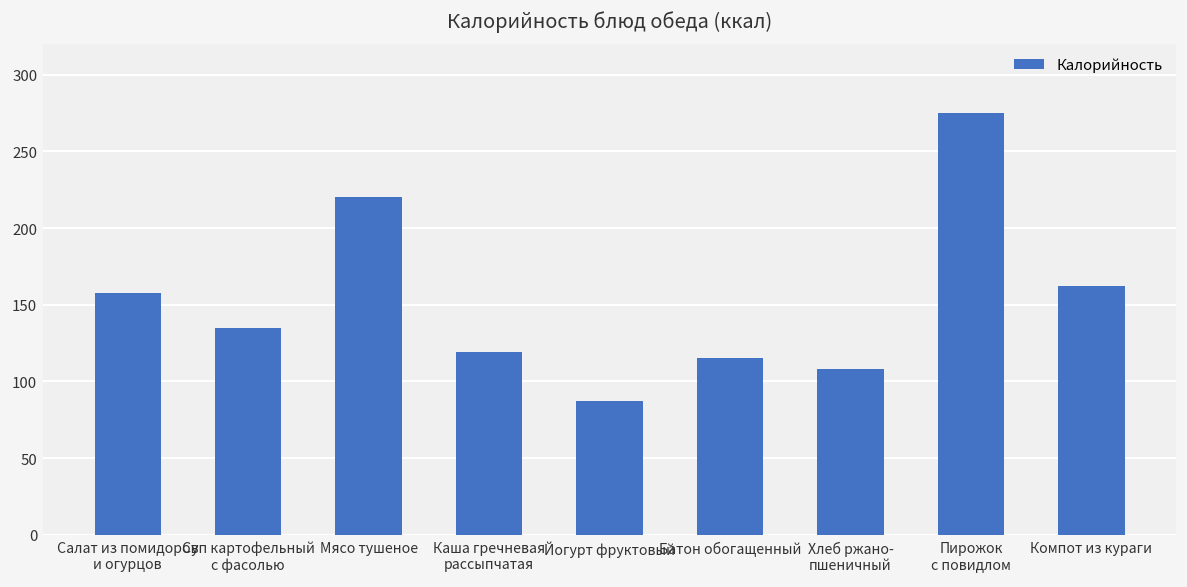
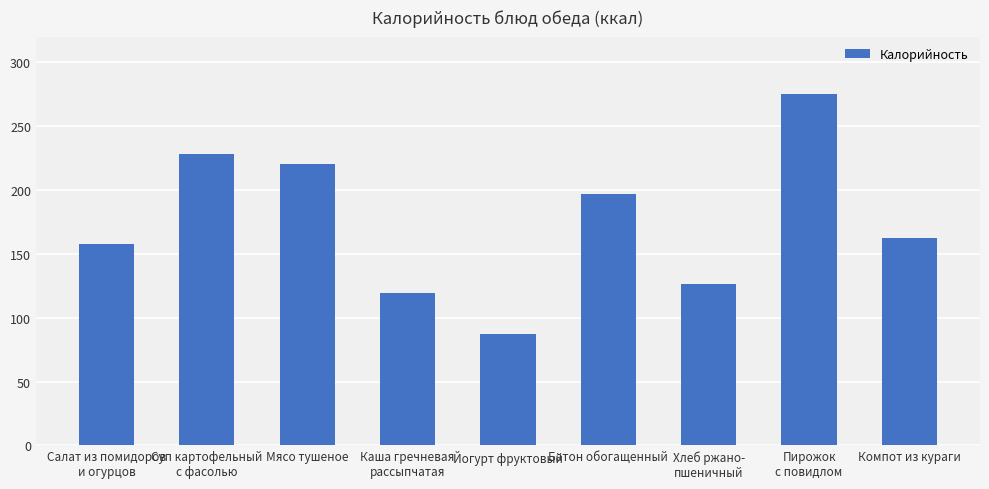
Суп картофельный с фасолью: 135 -> 228
Батон обогащенный: 115 -> 197
Хлеб ржано- пшеничный: 108 -> 126
